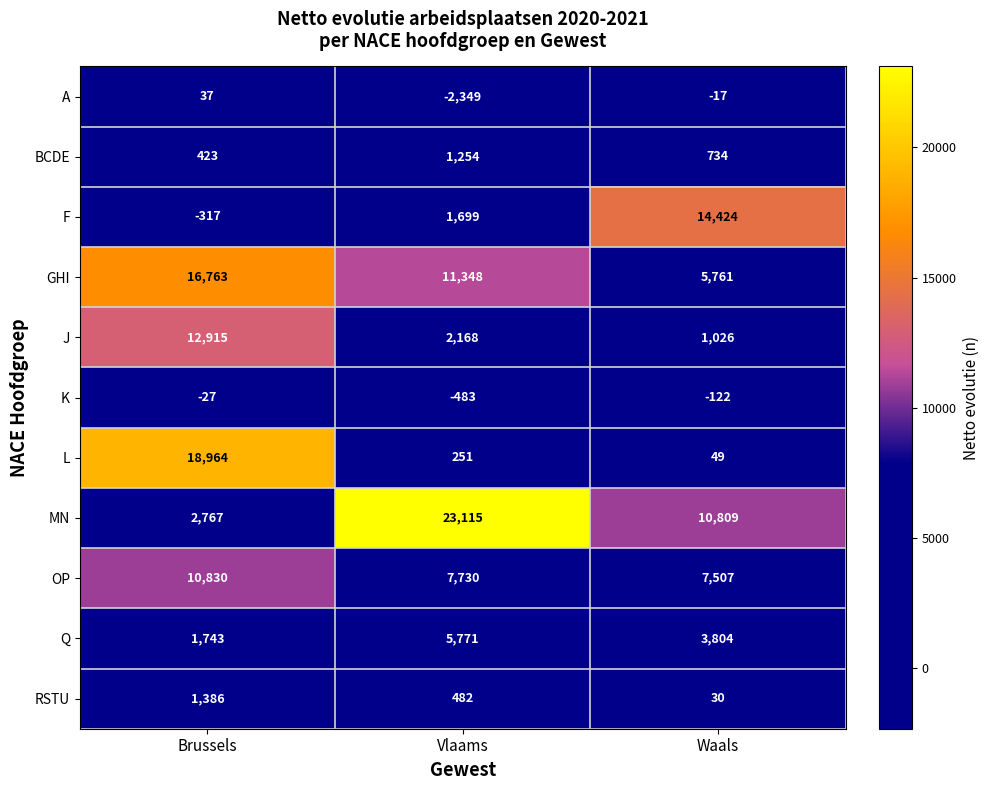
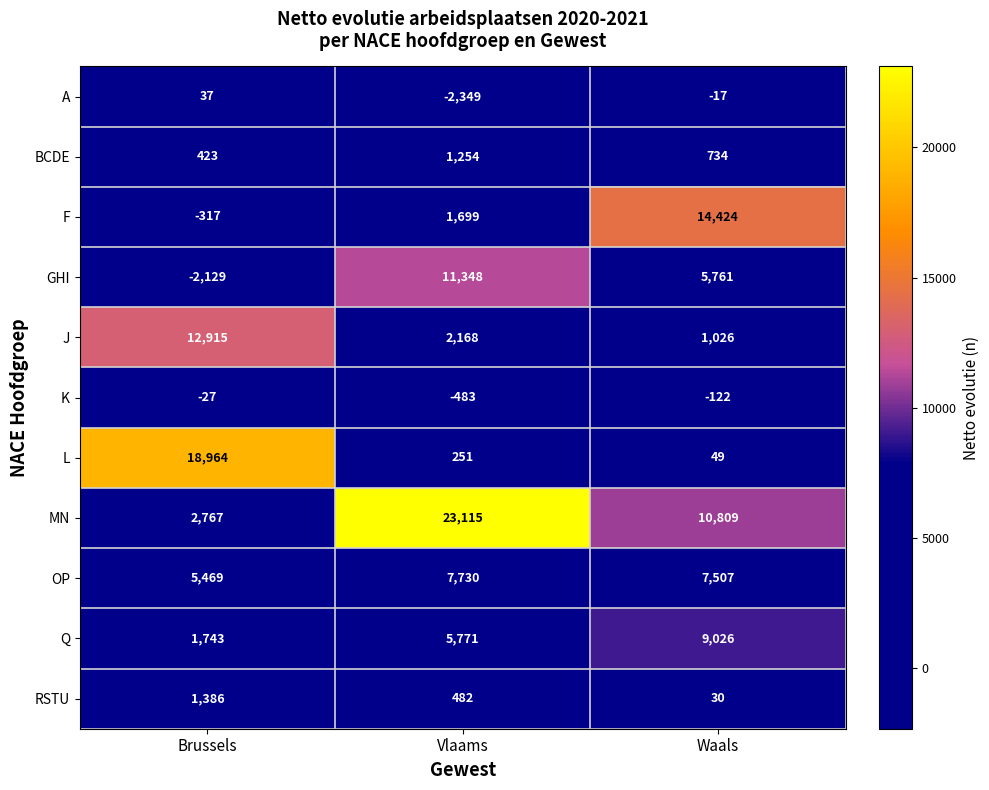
GHI, Brussels: 16,763 -> -2,129
OP, Brussels: 10,830 -> 5,469
Q, Waals: 3,804 -> 9,026
